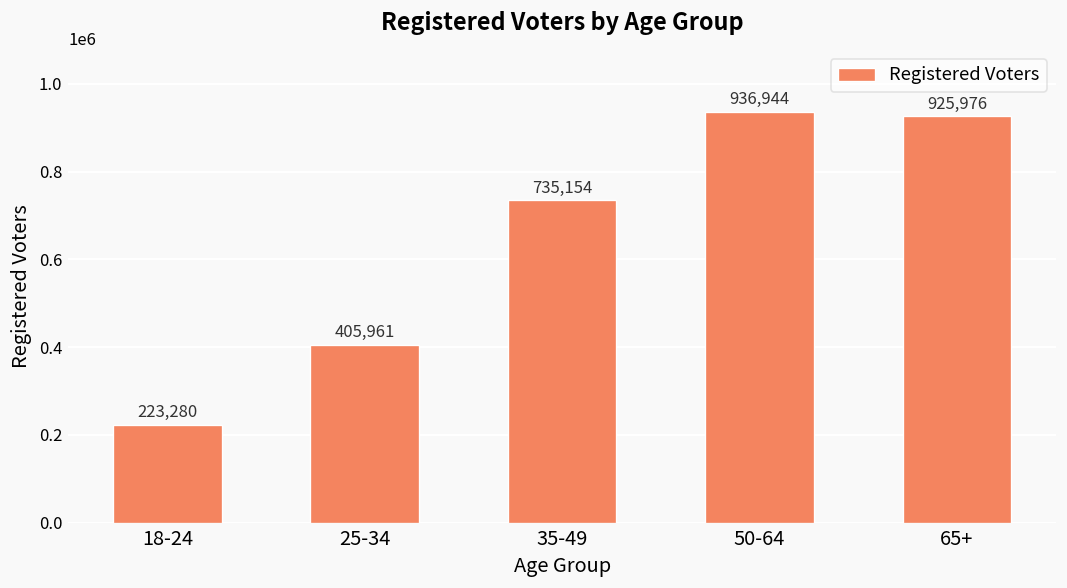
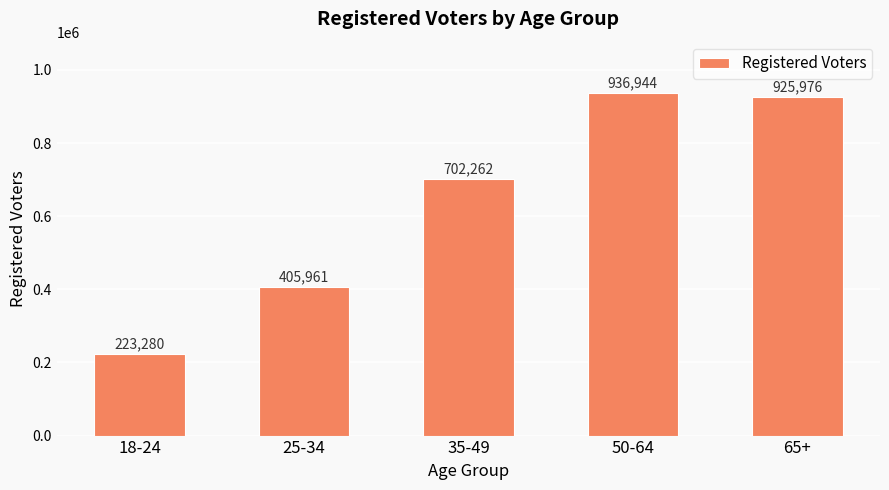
35-49: 735,154 -> 702,262
